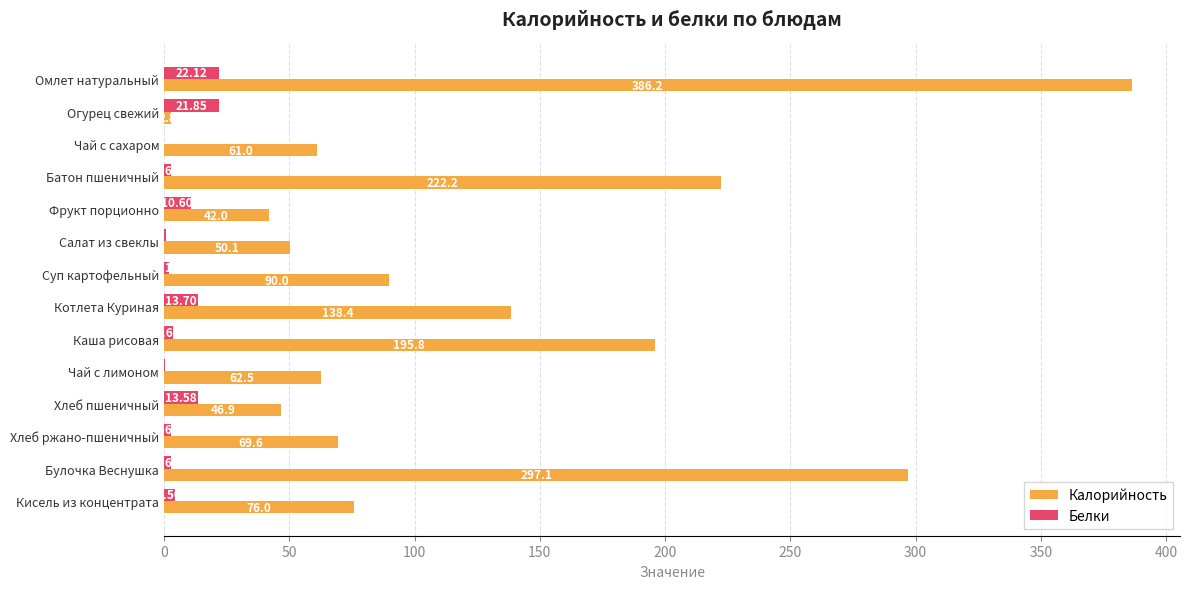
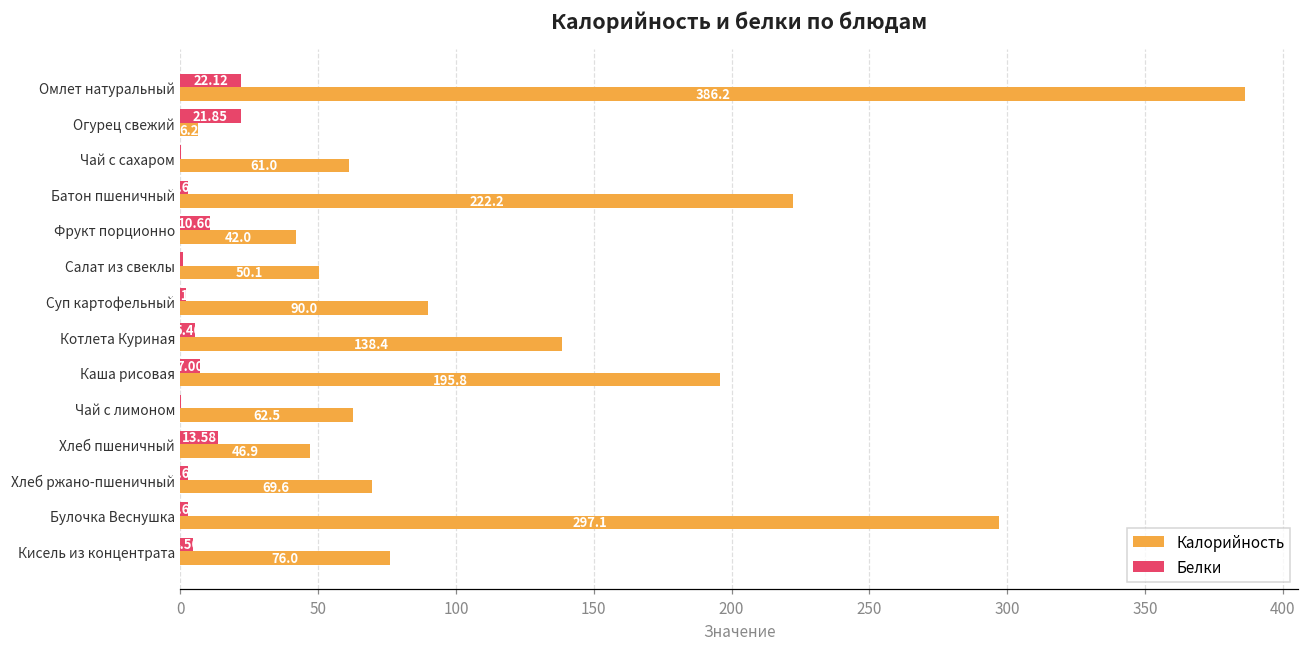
Калорийность, Огурец свежий: 3 -> 6
Белки, Котлета Куриная: 14 -> 5
Белки, Каша рисовая: 4 -> 7
